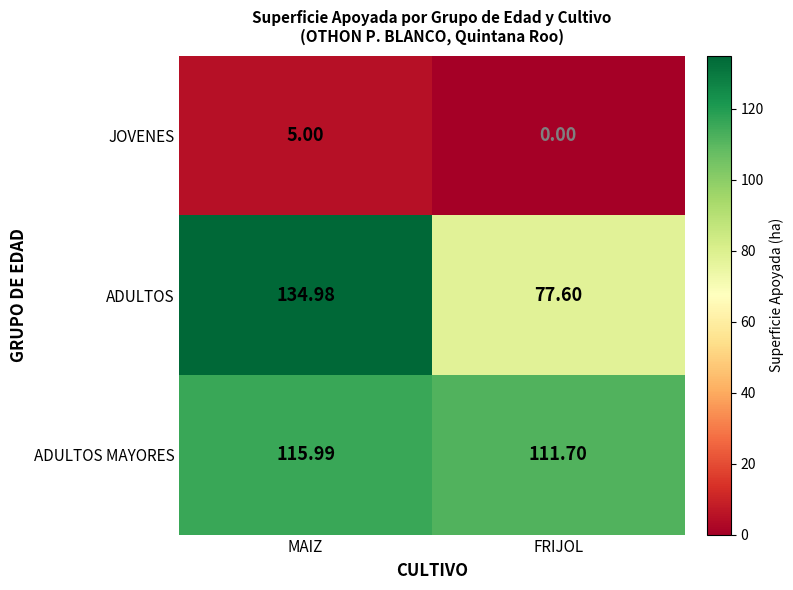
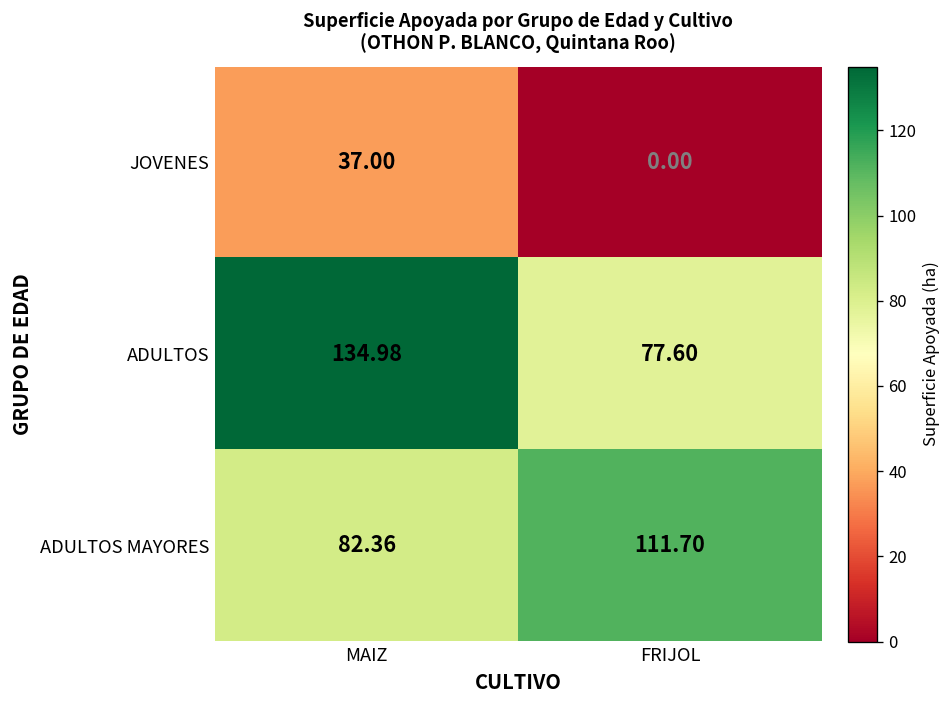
JOVENES, MAIZ: 5.00 -> 37.00
ADULTOS MAYORES, MAIZ: 115.99 -> 82.36
